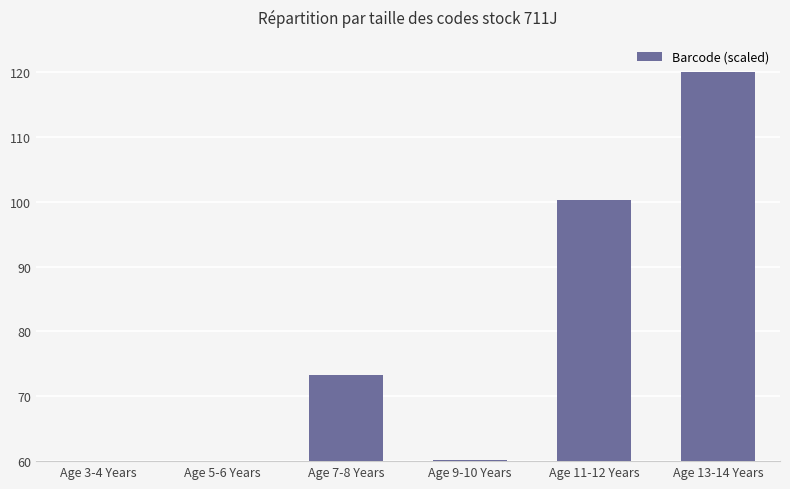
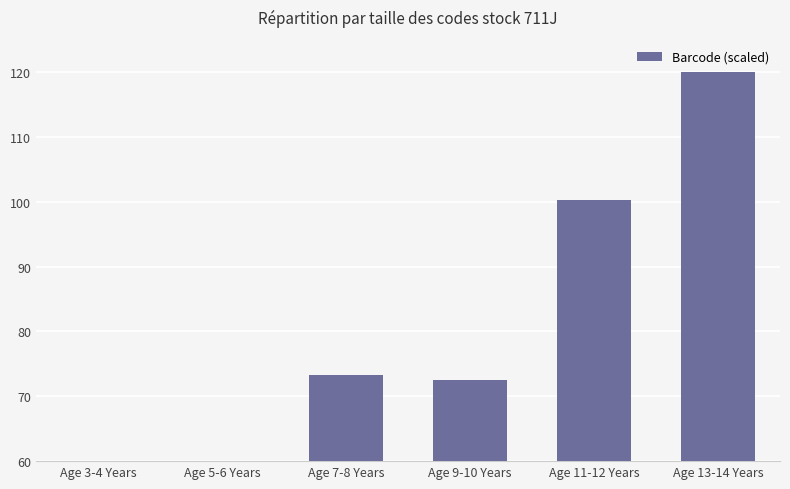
Age 9-10 Years: 60 -> 73
